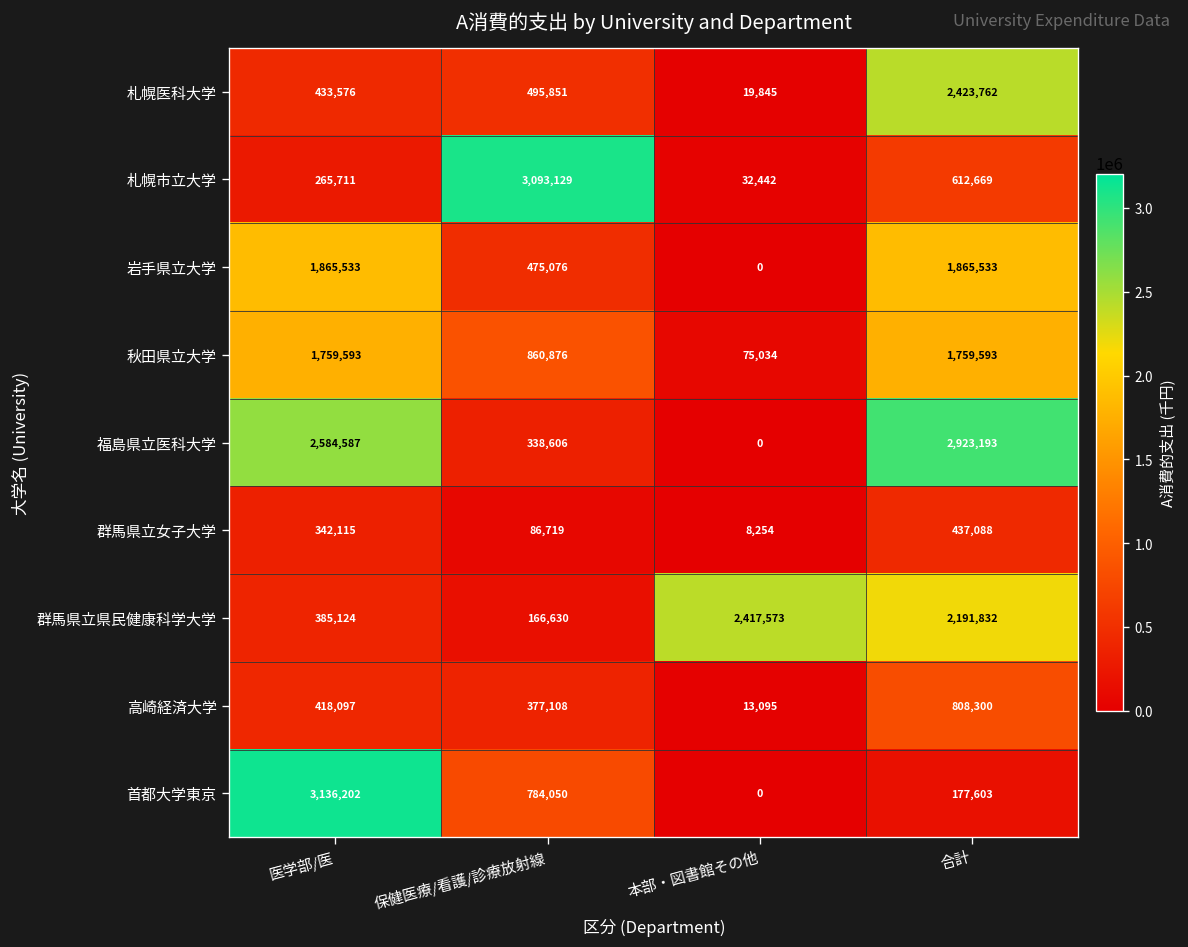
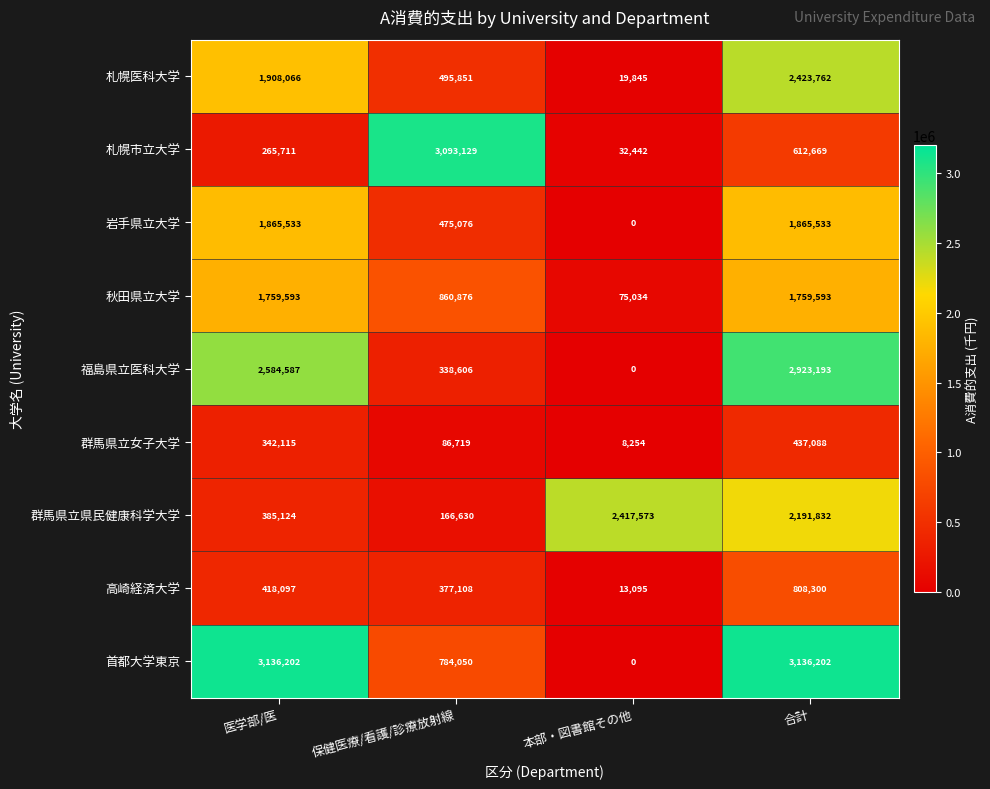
札幌医科大学, 医学部/医: 433,576 -> 1,908,066
首都大学東京, 合計: 177,603 -> 3,136,202
